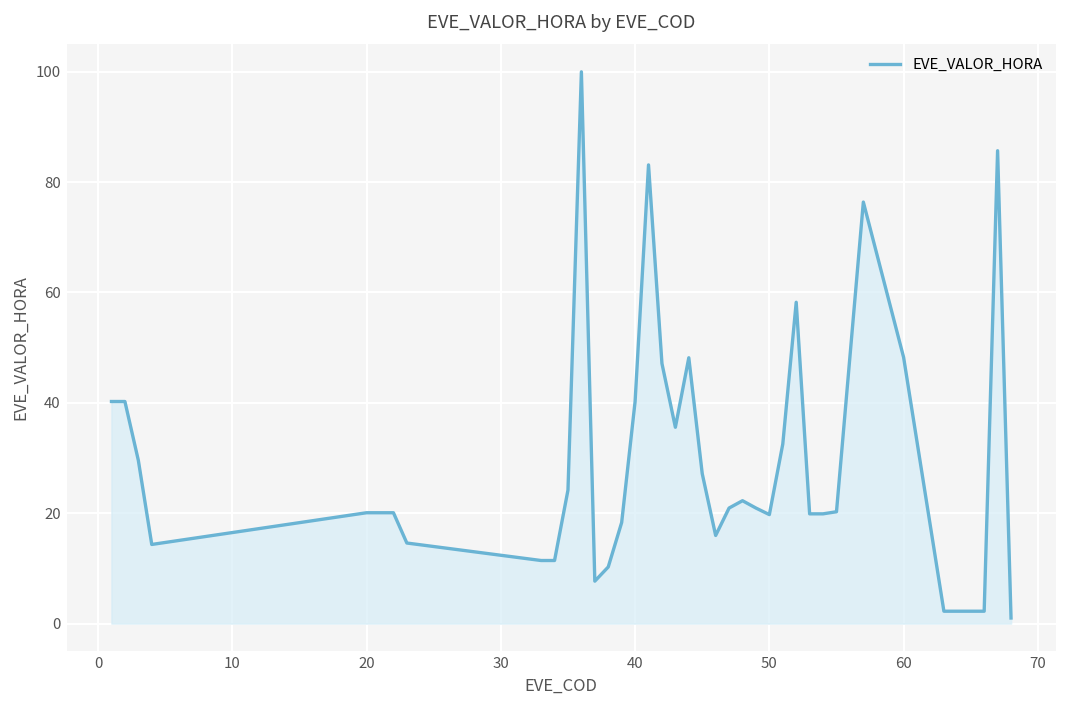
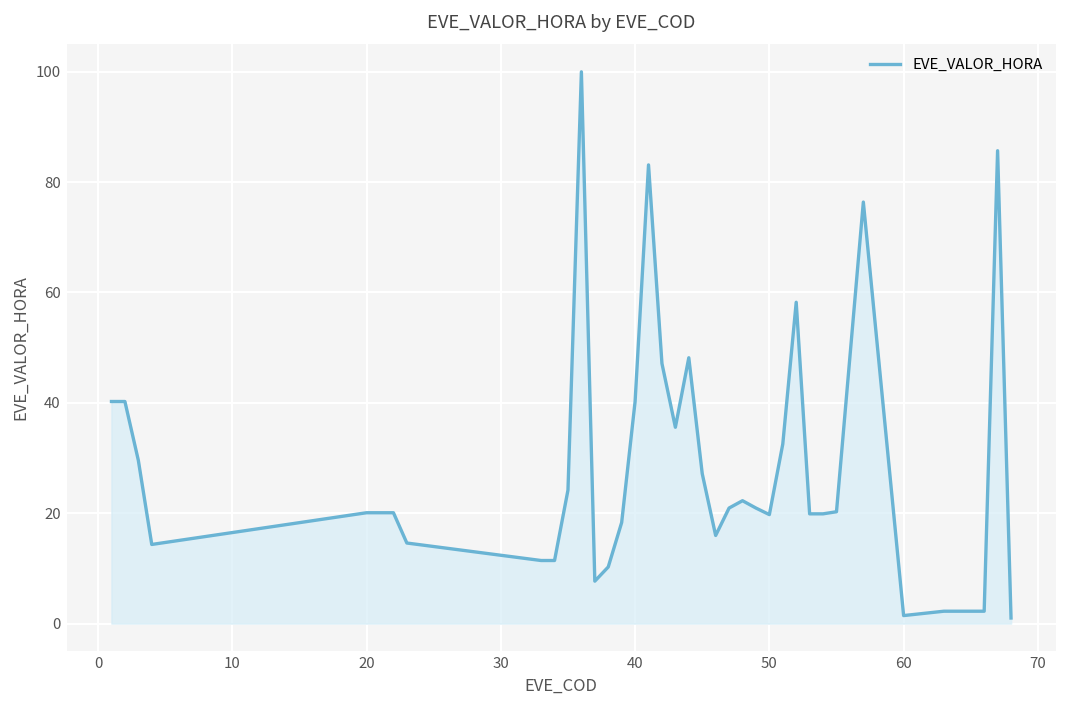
60: 48 -> 1
